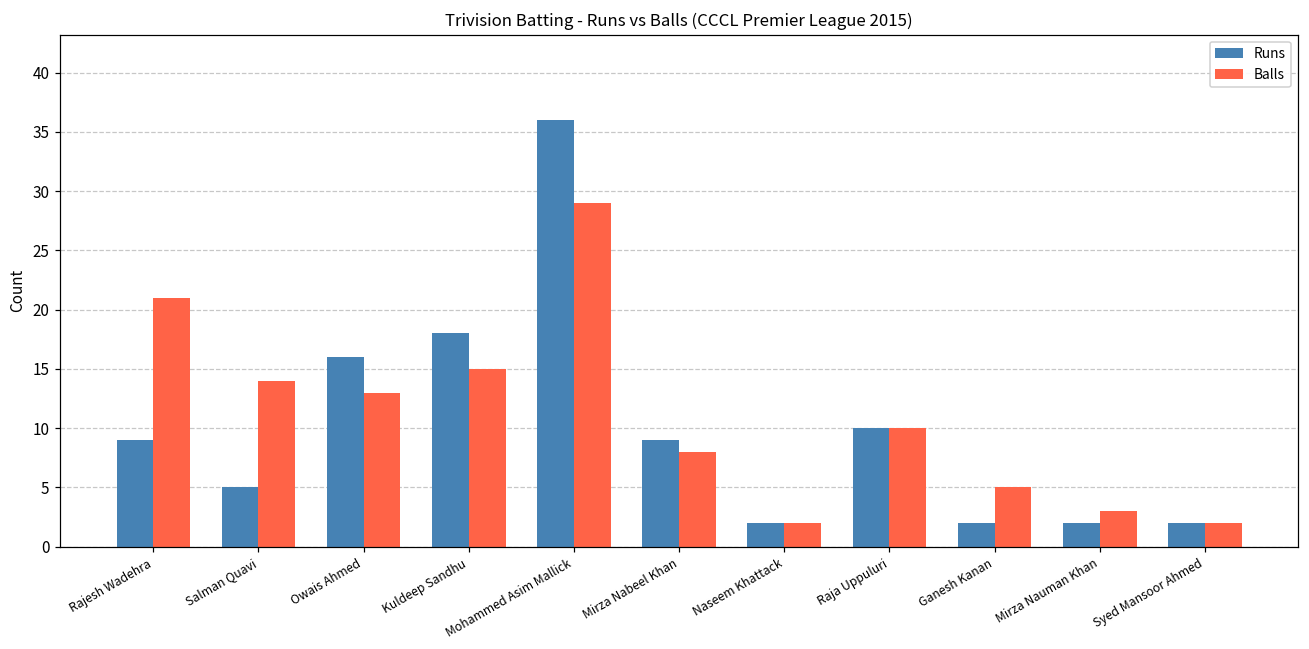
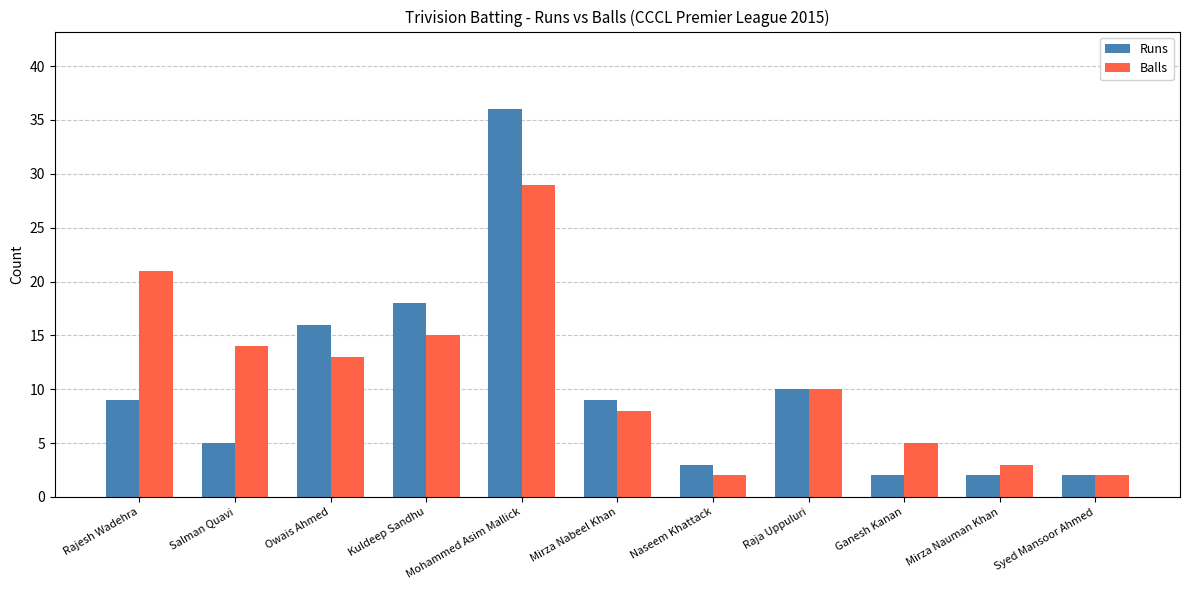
Runs, Naseem Khattack: 2 -> 3
